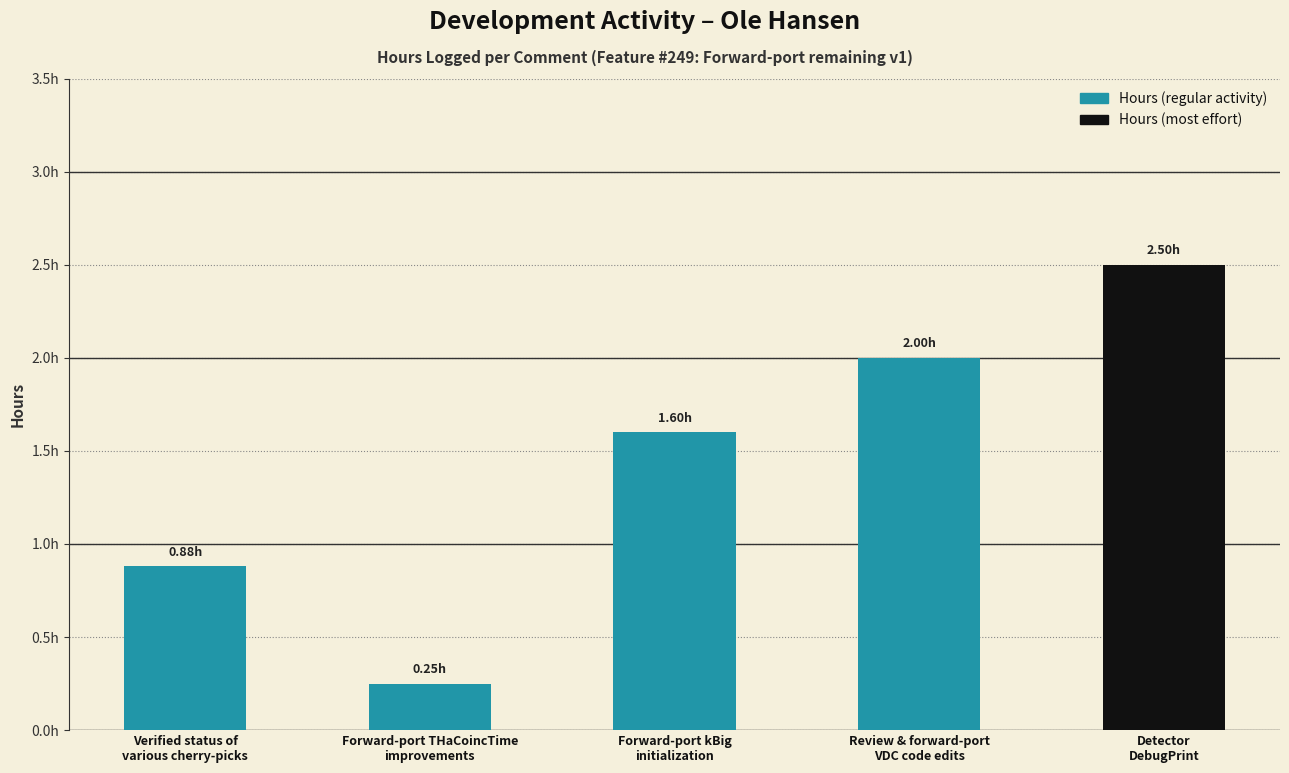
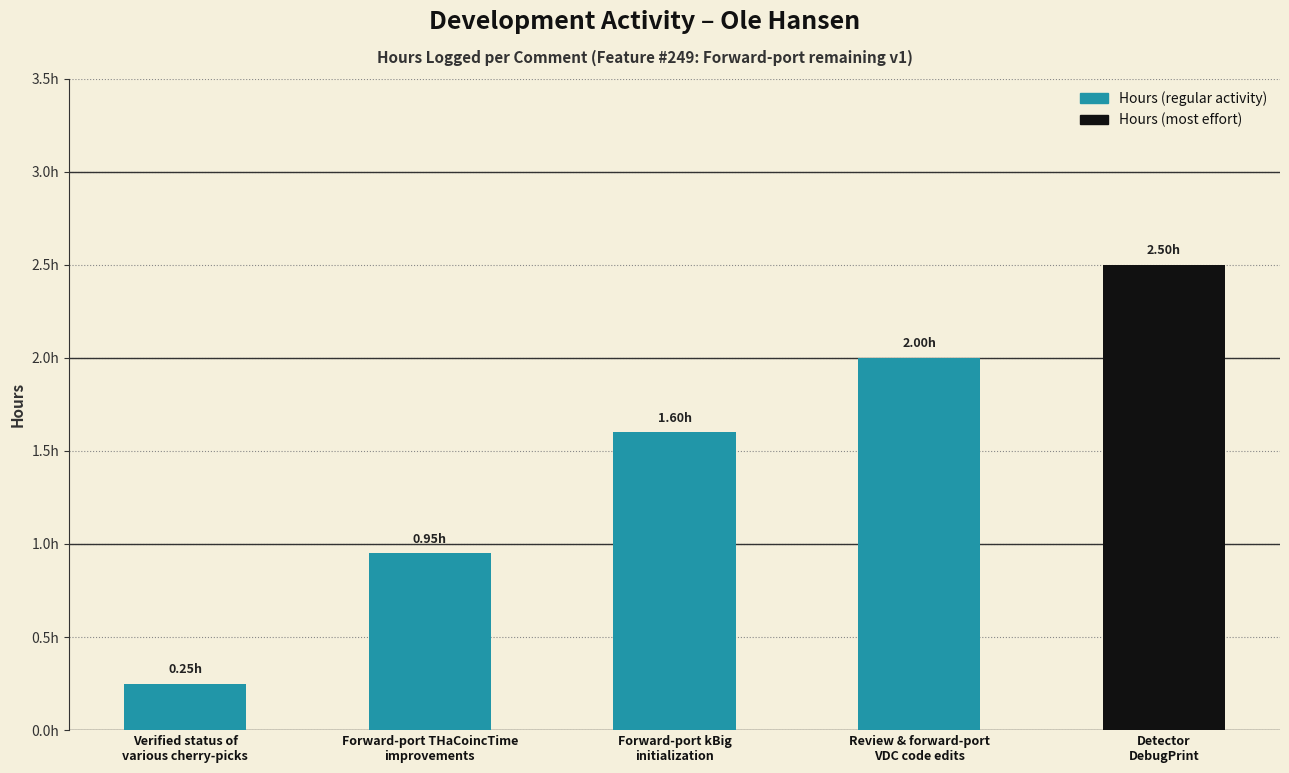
Verified status of various cherry-picks: 0.88h -> 0.25h
Forward-port THaCoincTime improvements: 0.25h -> 0.95h
